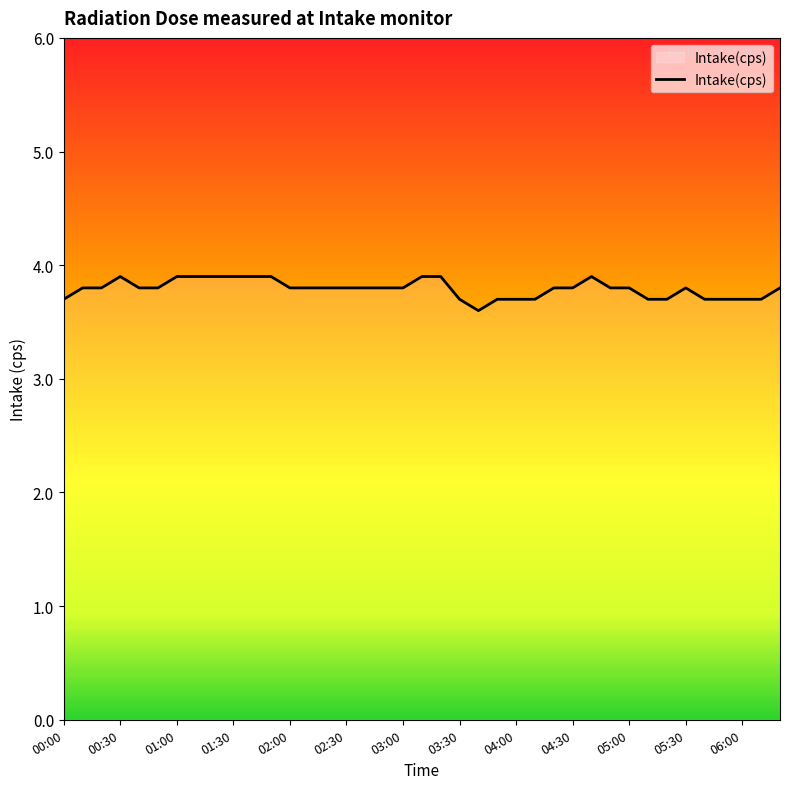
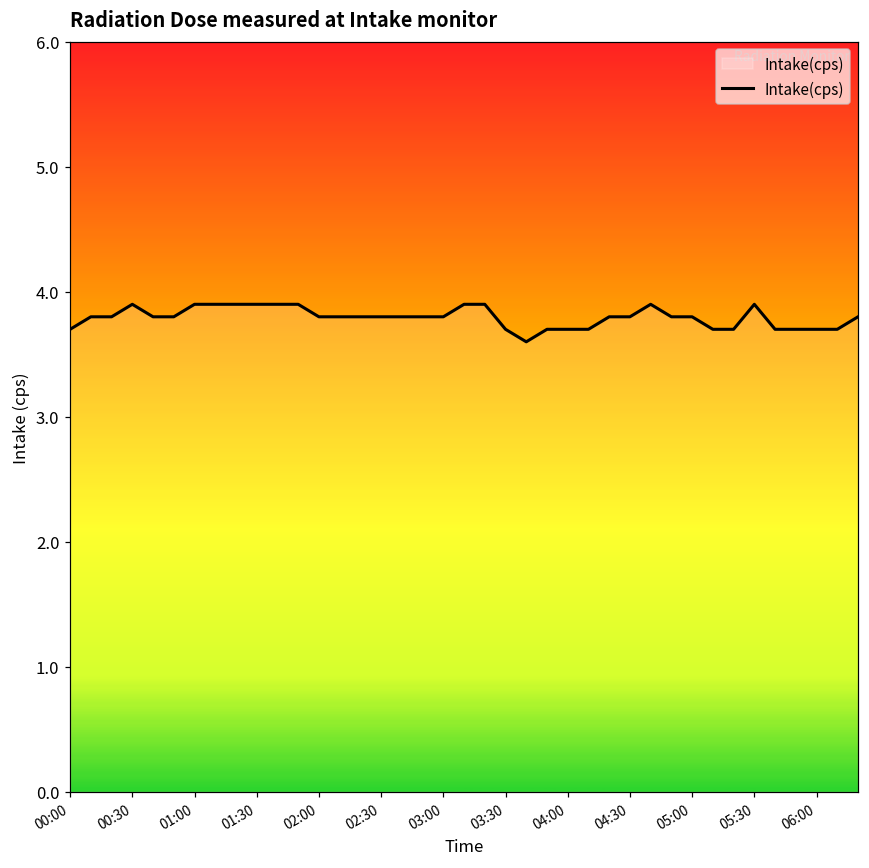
05:30: 3.8 -> 3.9
